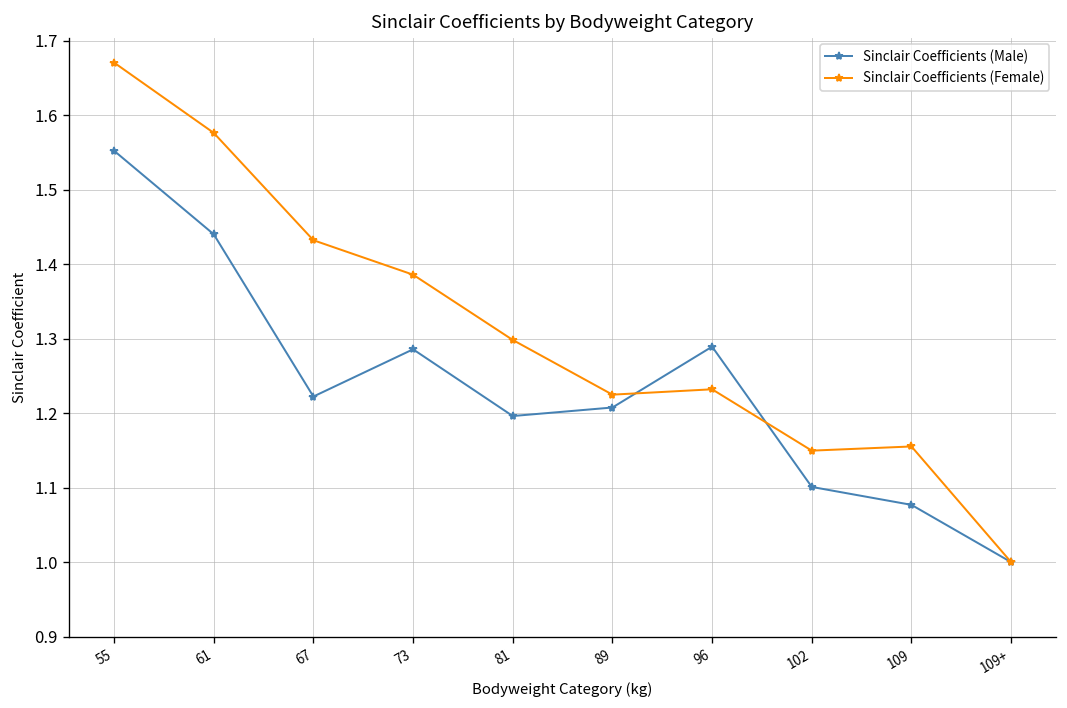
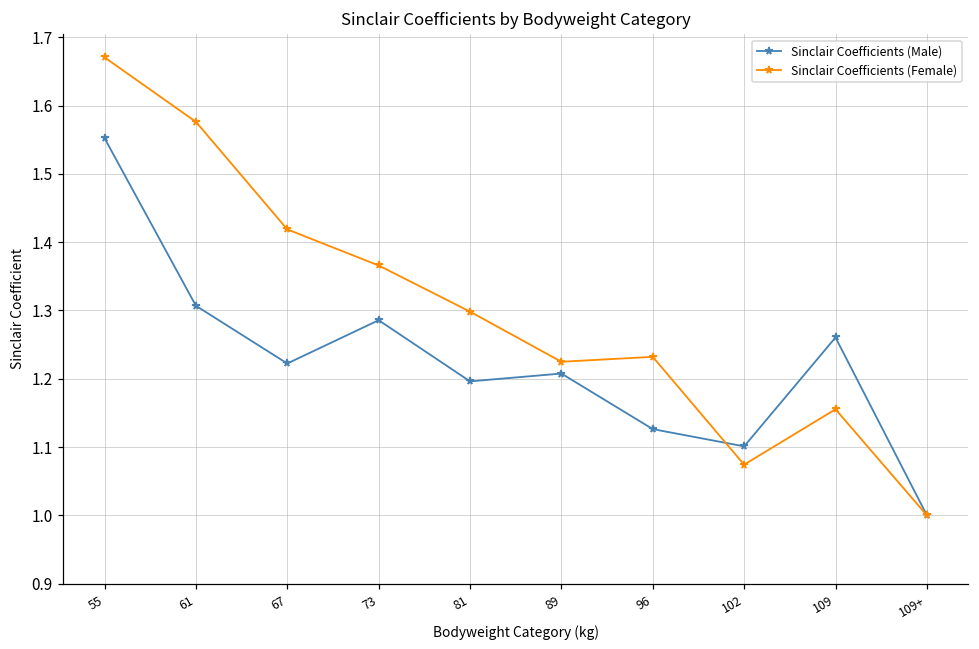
Sinclair Coefficients (Male), 61: 1.44 -> 1.31
Sinclair Coefficients (Female), 67: 1.43 -> 1.42
Sinclair Coefficients (Female), 73: 1.39 -> 1.37
Sinclair Coefficients (Male), 96: 1.29 -> 1.13
Sinclair Coefficients (Female), 102: 1.15 -> 1.07
Sinclair Coefficients (Male), 109: 1.08 -> 1.26
